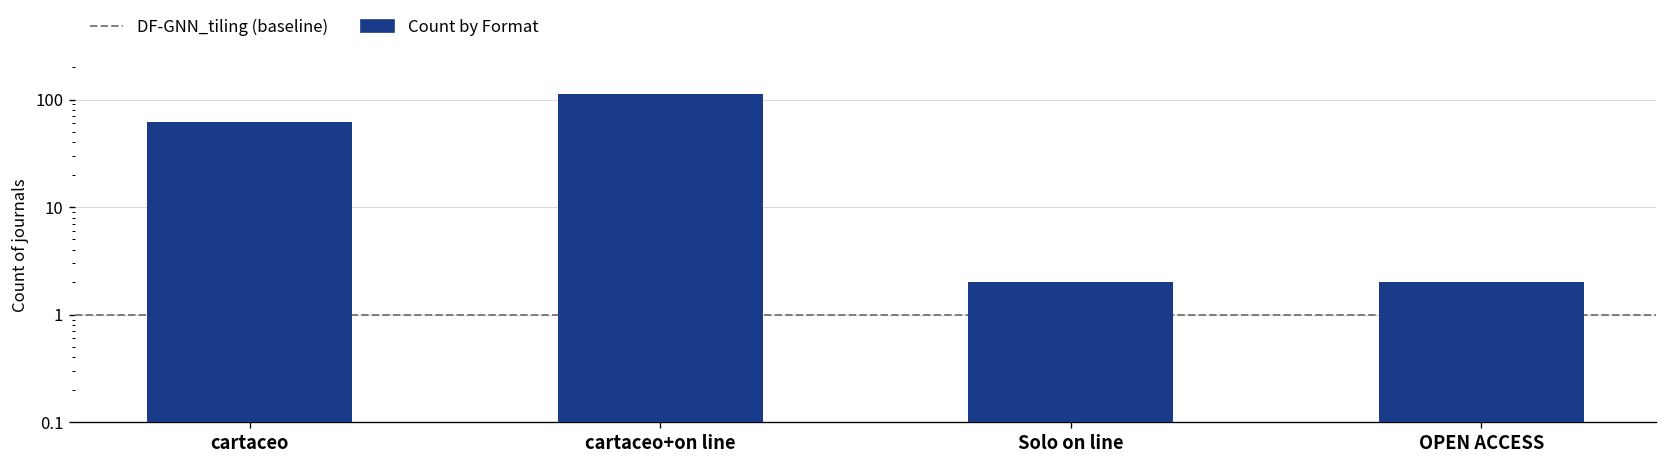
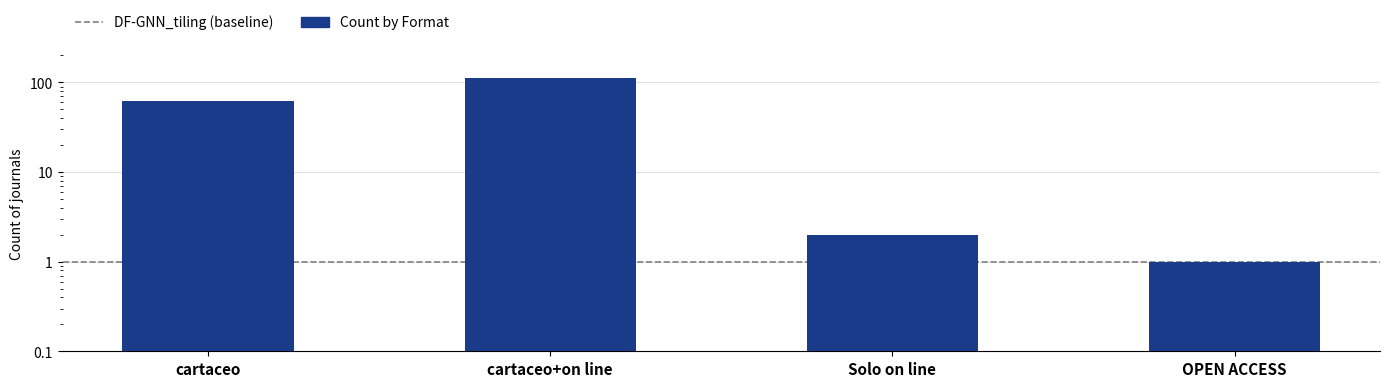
OPEN ACCESS: 2 -> 1
